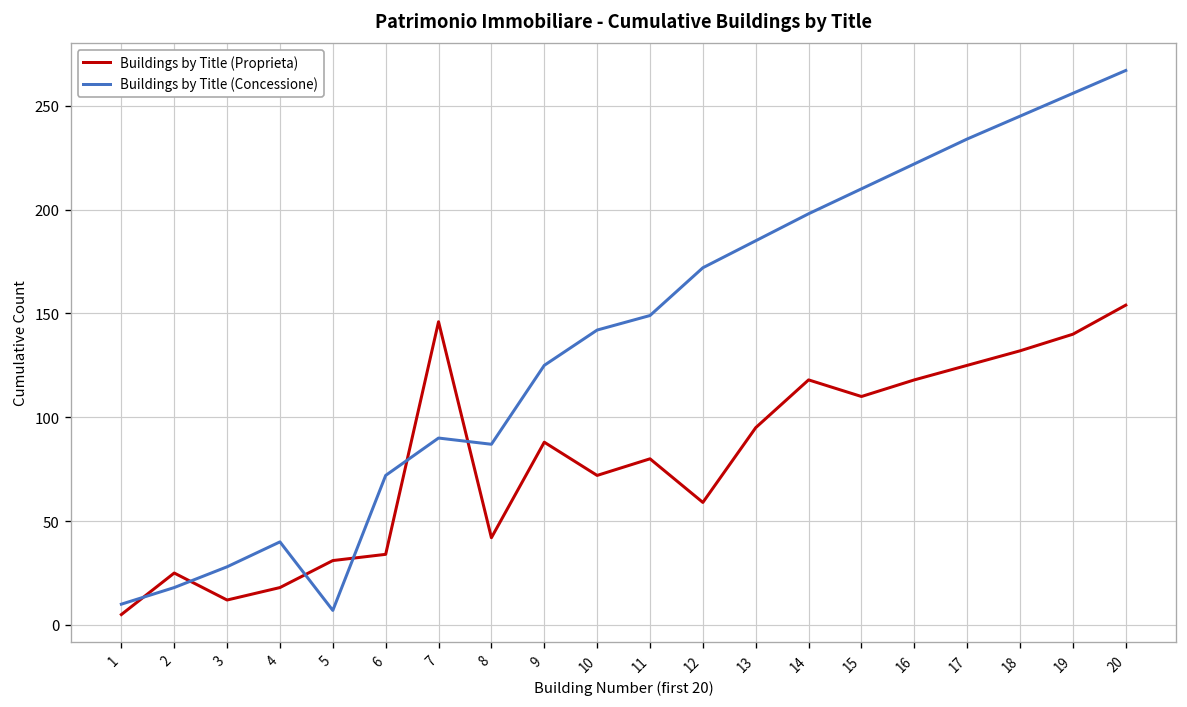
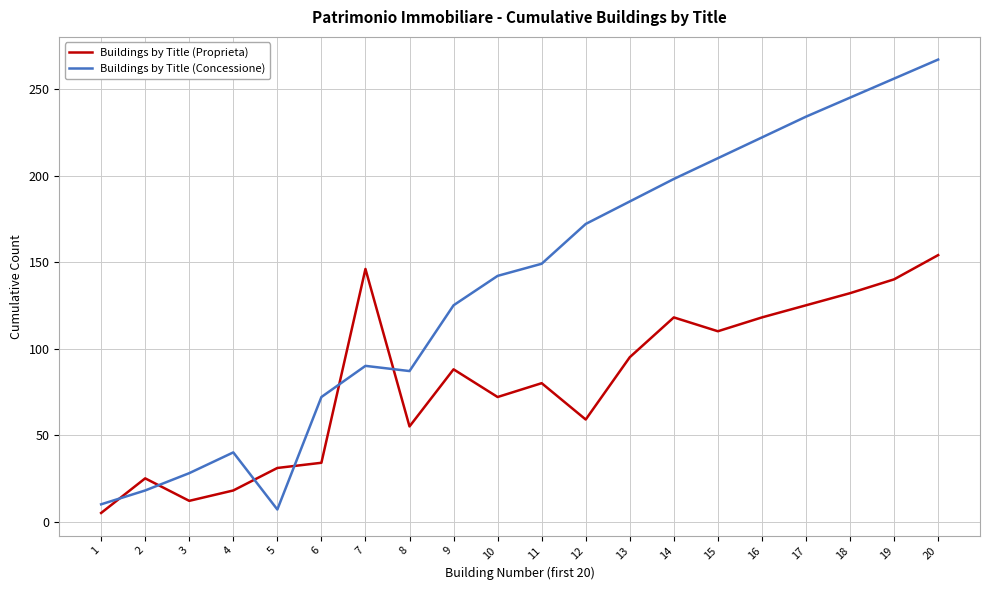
Buildings by Title (Proprieta), 8: 42 -> 55
